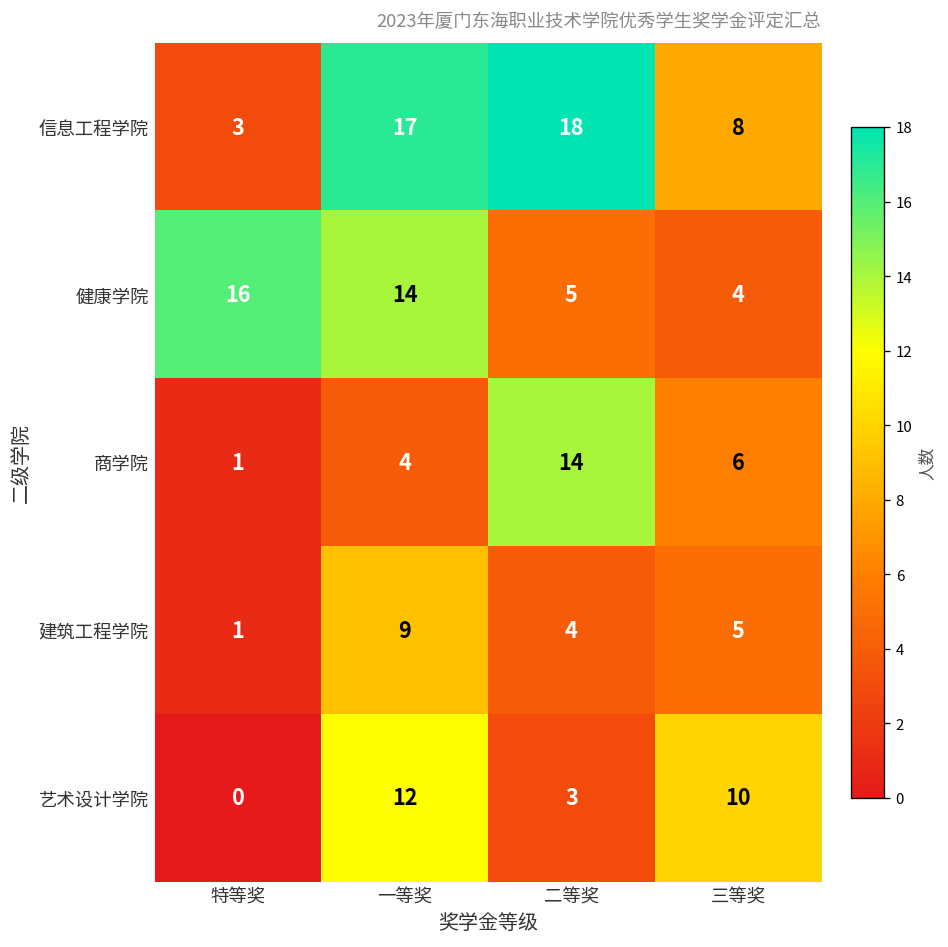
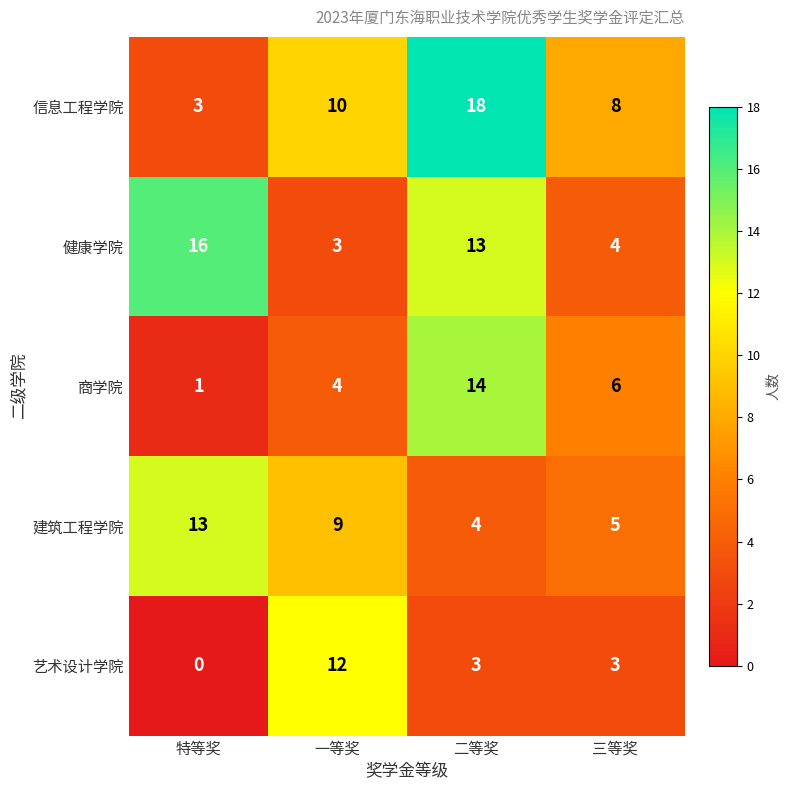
信息工程学院, 一等奖: 17 -> 10
健康学院, 一等奖: 14 -> 3
健康学院, 二等奖: 5 -> 13
建筑工程学院, 特等奖: 1 -> 13
艺术设计学院, 三等奖: 10 -> 3
